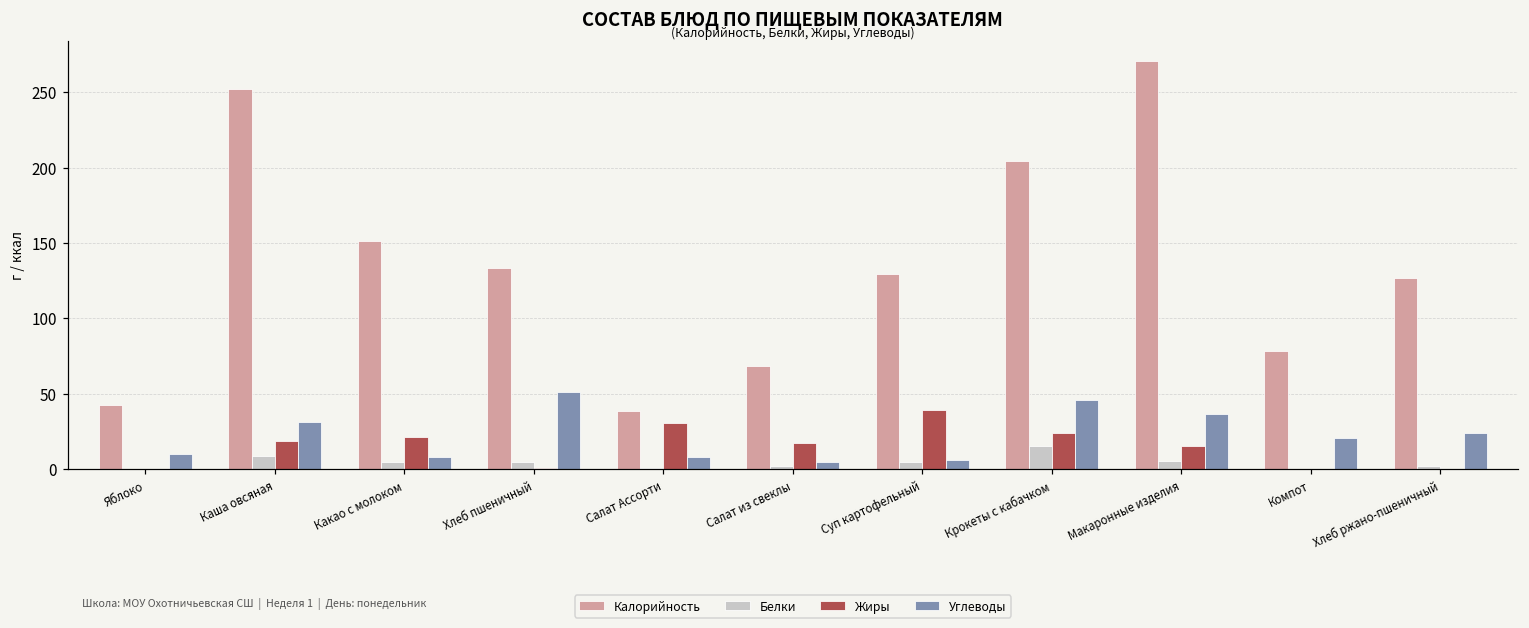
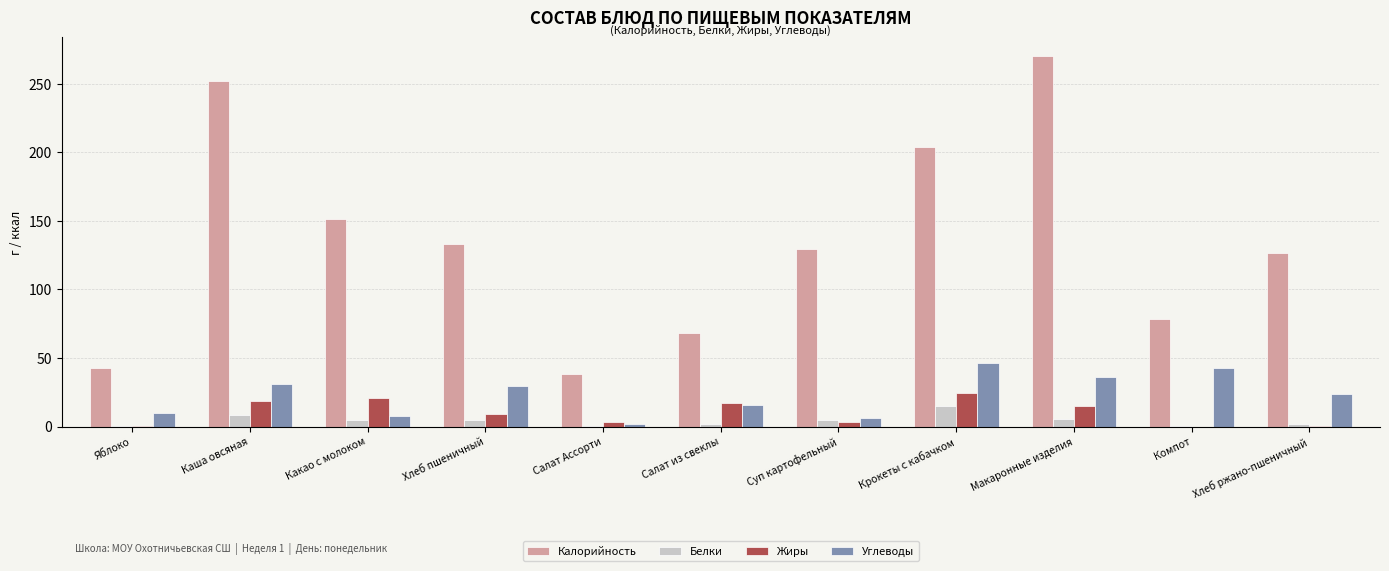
Жиры, Хлеб пшеничный: 0 -> 9
Углеводы, Хлеб пшеничный: 51 -> 30
Жиры, Салат Ассорти: 31 -> 3
Углеводы, Салат Ассорти: 8 -> 2
Углеводы, Салат из свеклы: 5 -> 16
Жиры, Суп картофельный: 39 -> 3
Углеводы, Компот: 21 -> 43
